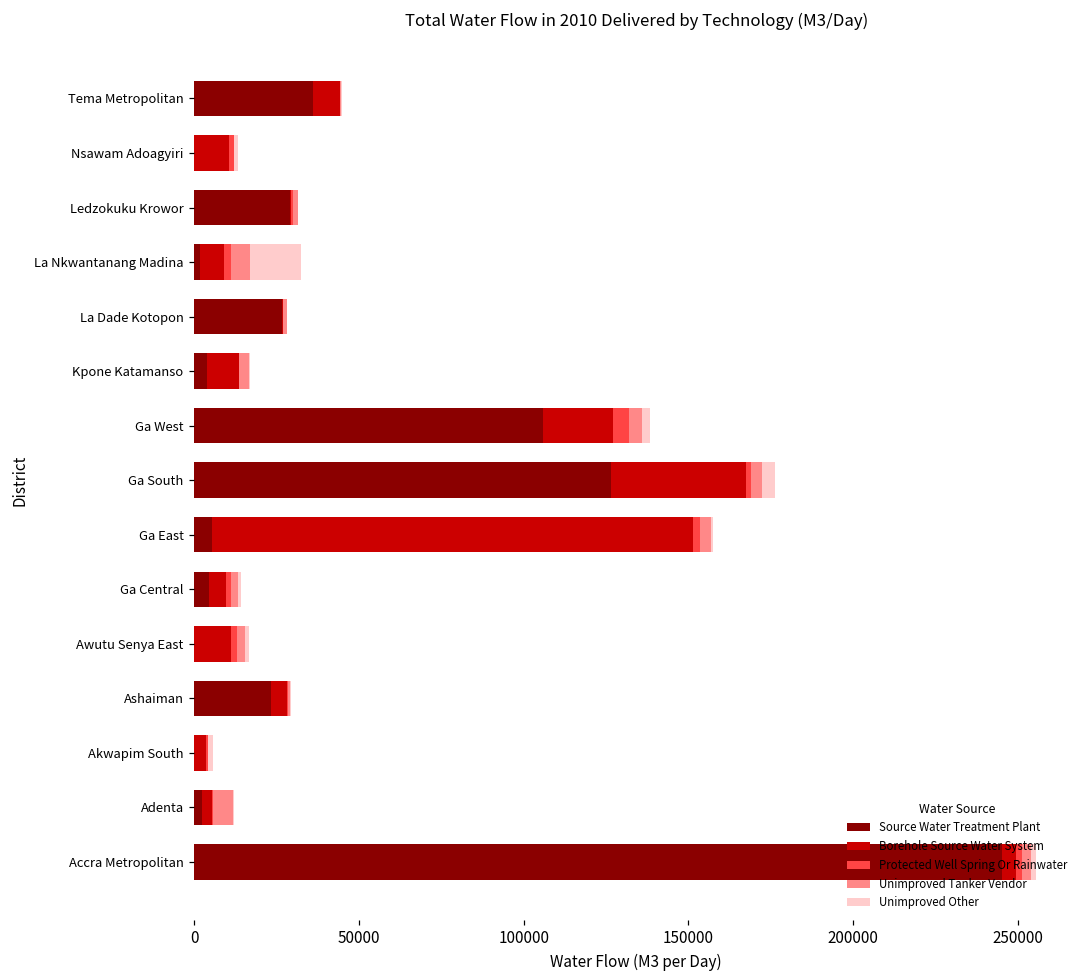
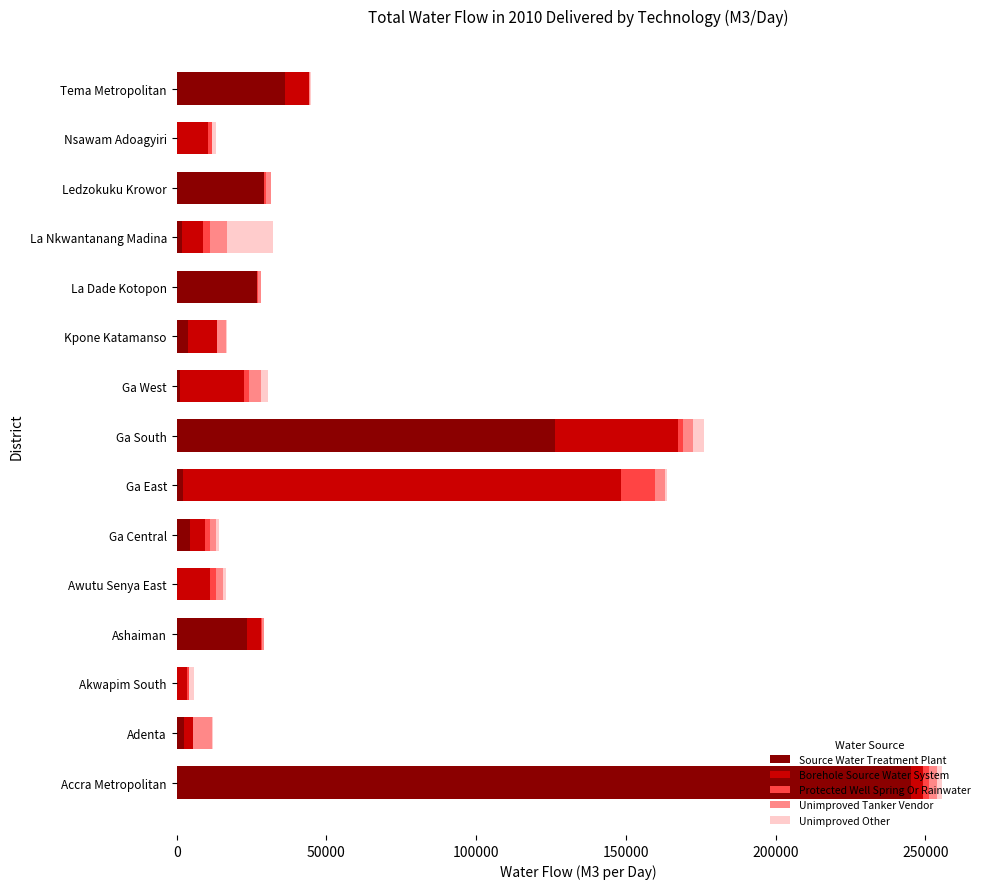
Source Water Treatment Plant, Ga West: 106000 -> 1000
Protected Well Spring Or Rainwater, Ga West: 5000 -> 2000
Source Water Treatment Plant, Ga East: 5000 -> 2000
Protected Well Spring Or Rainwater, Ga East: 2000 -> 11000
